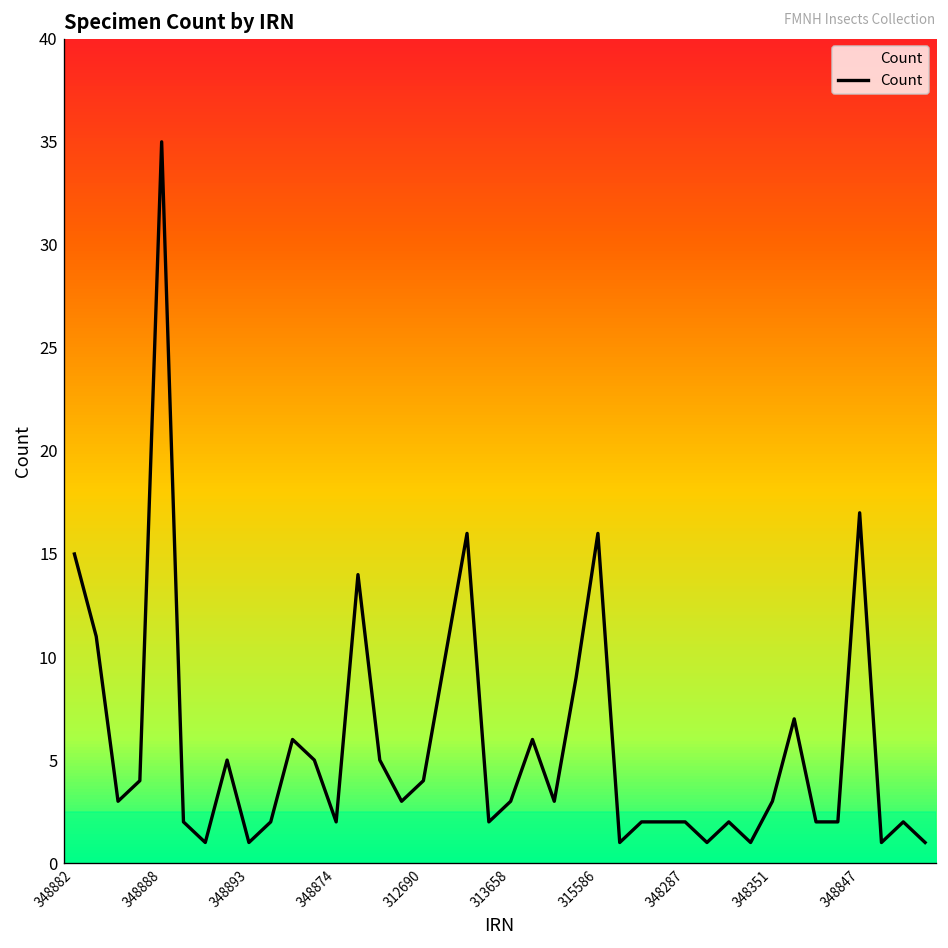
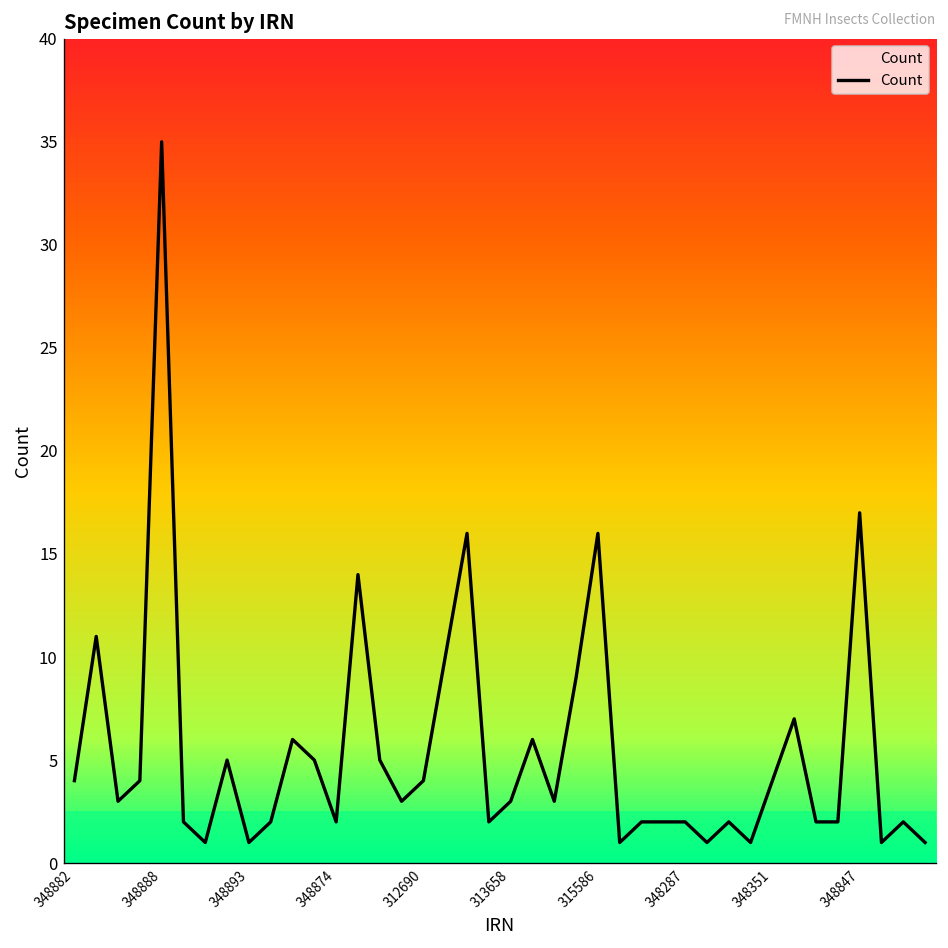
348882: 15 -> 4
348351: 3 -> 4
